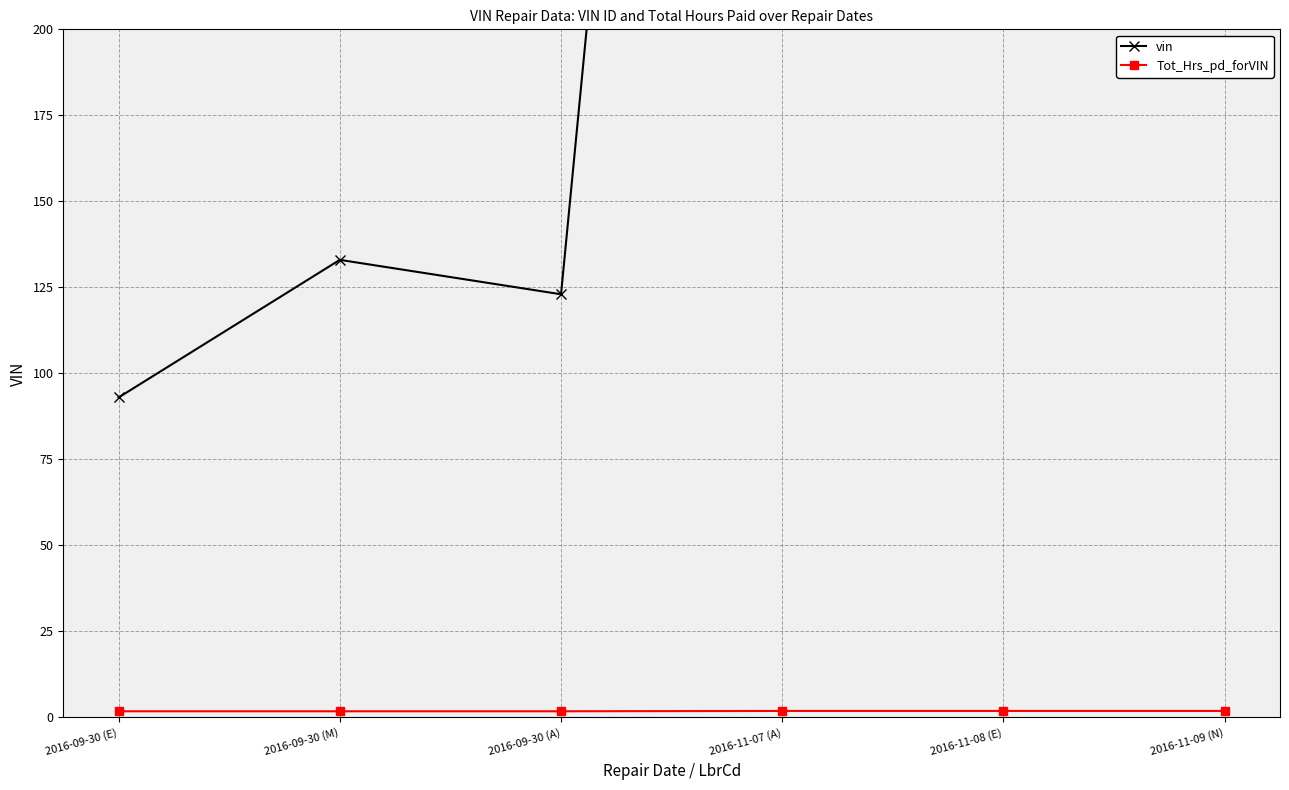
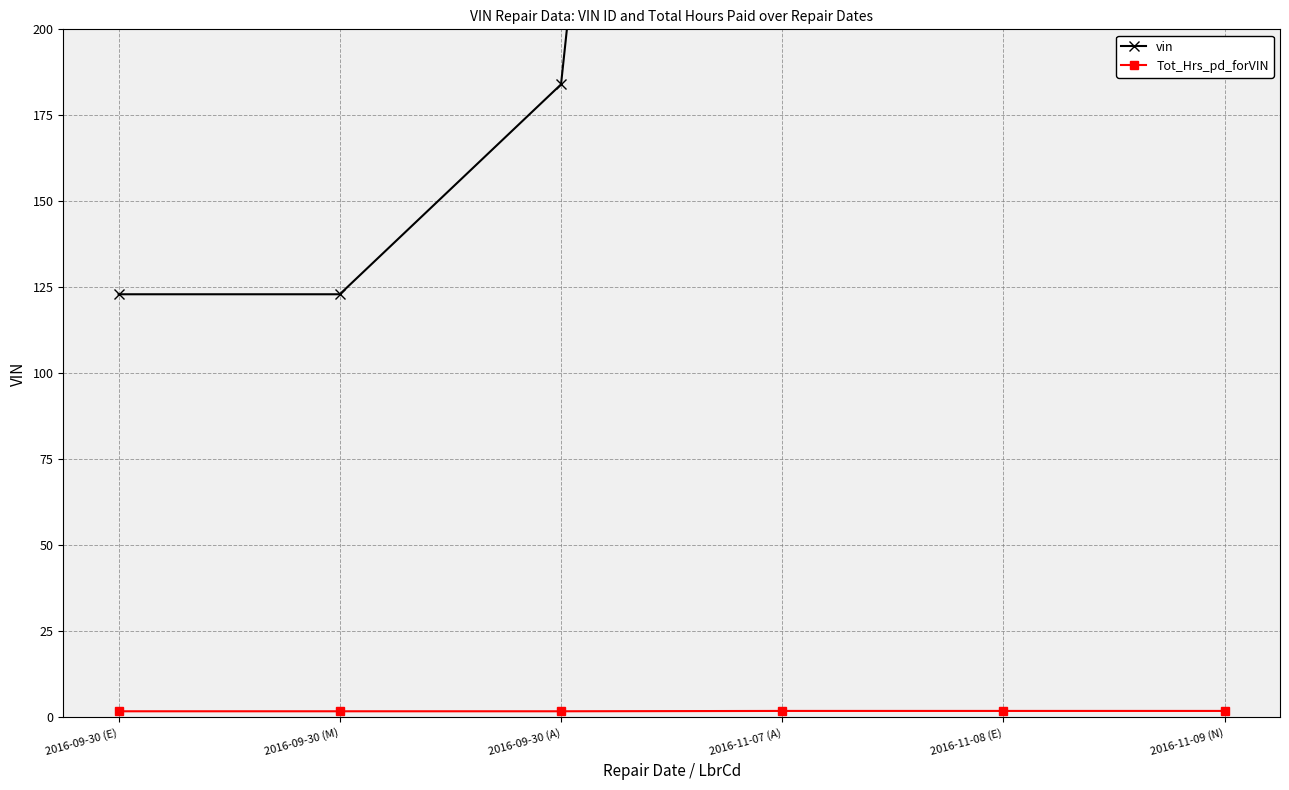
vin, 2016-09-30 (E): 93 -> 123
vin, 2016-09-30 (M): 133 -> 123
vin, 2016-09-30 (A): 123 -> 184
